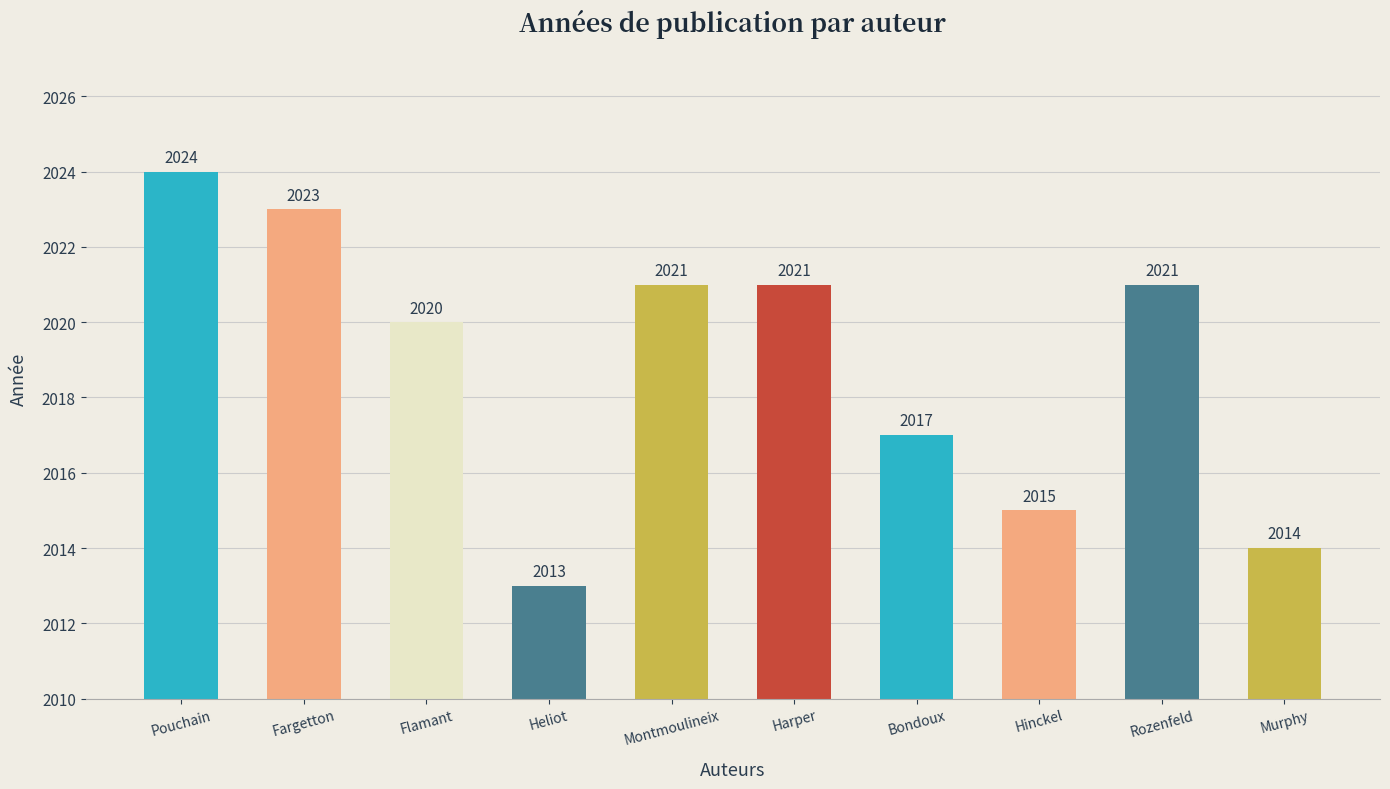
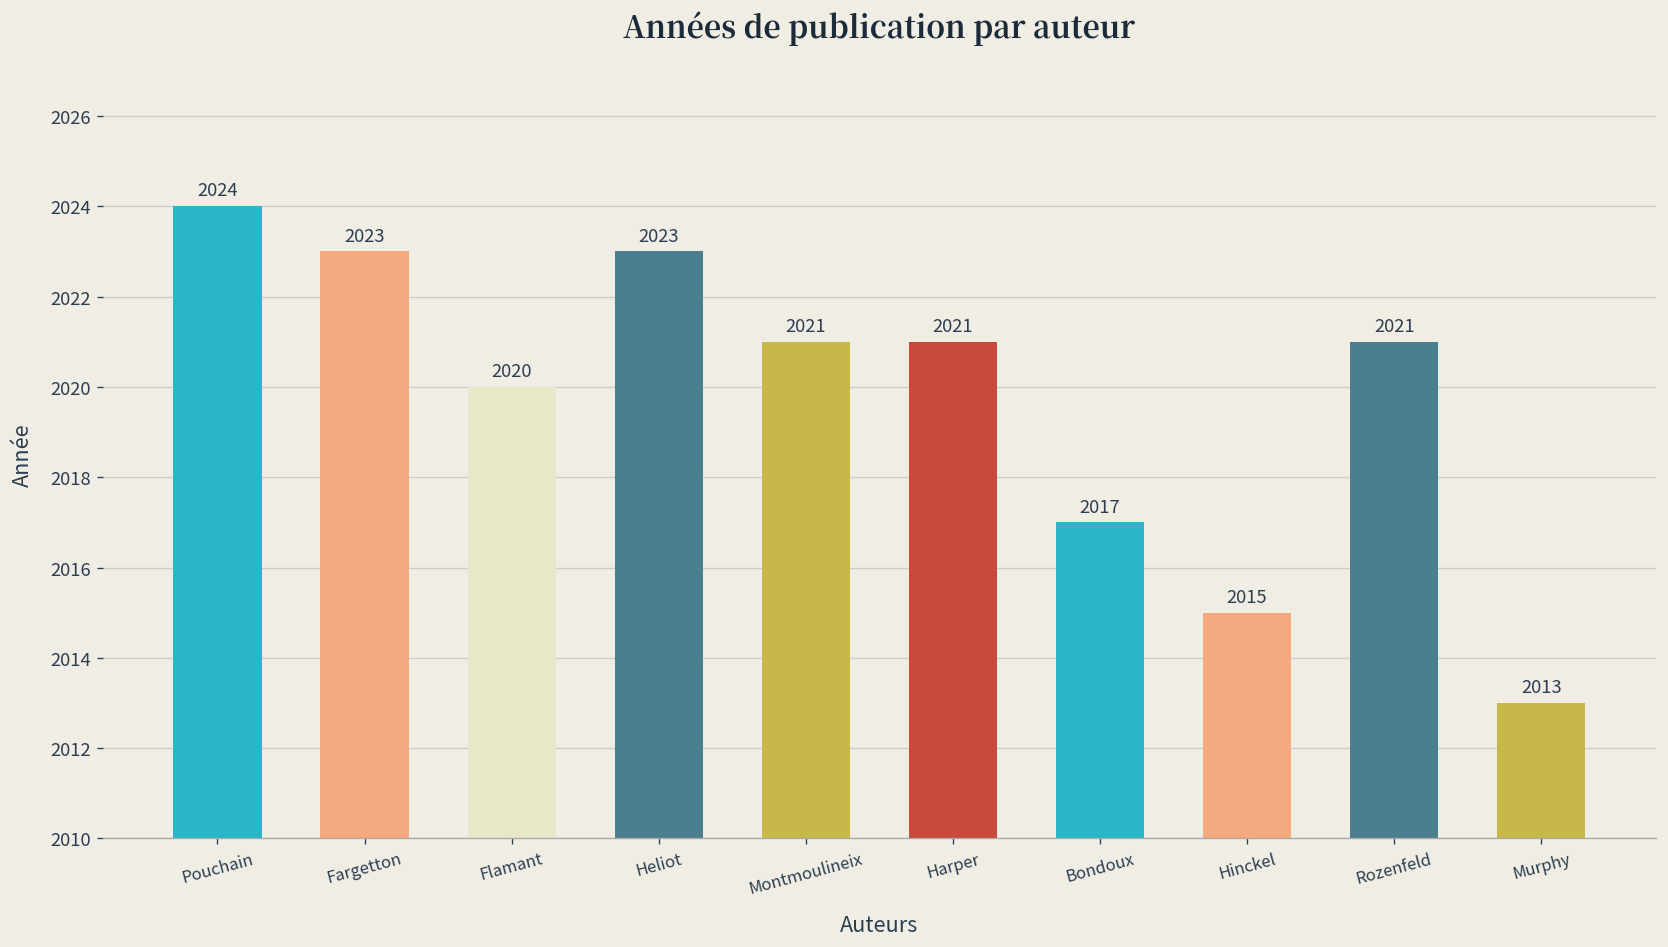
Heliot: 2013 -> 2023
Murphy: 2014 -> 2013
